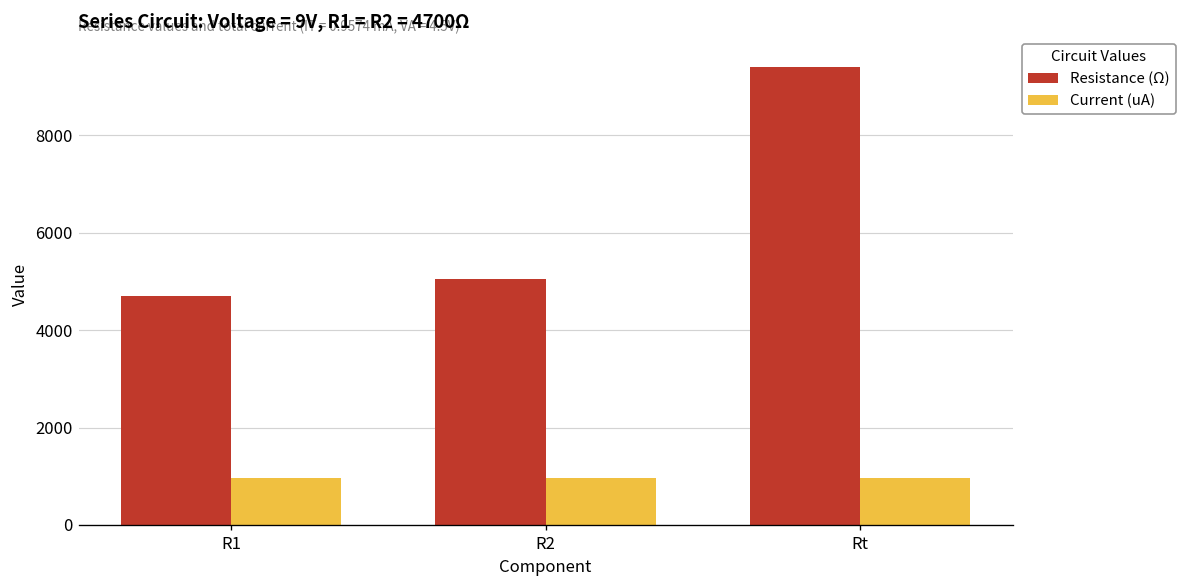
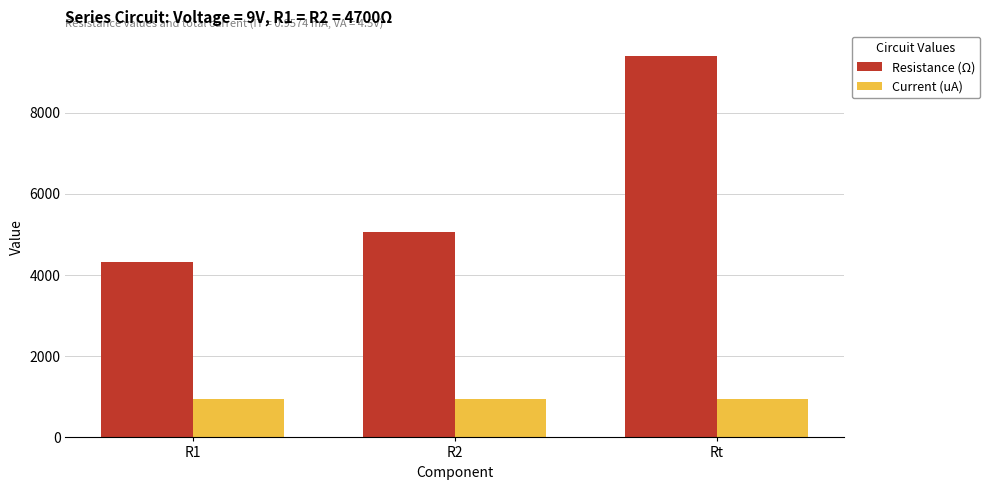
Resistance (Ω), R1: 4700 -> 4300
